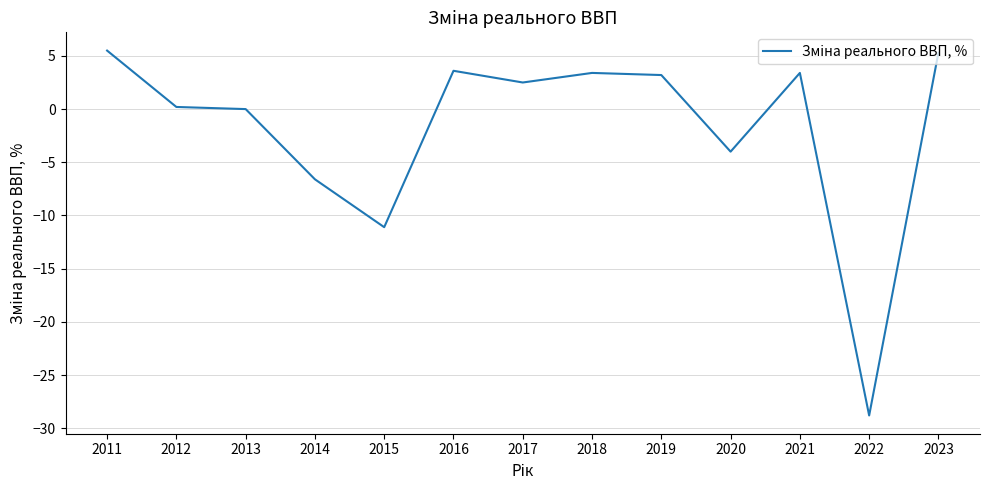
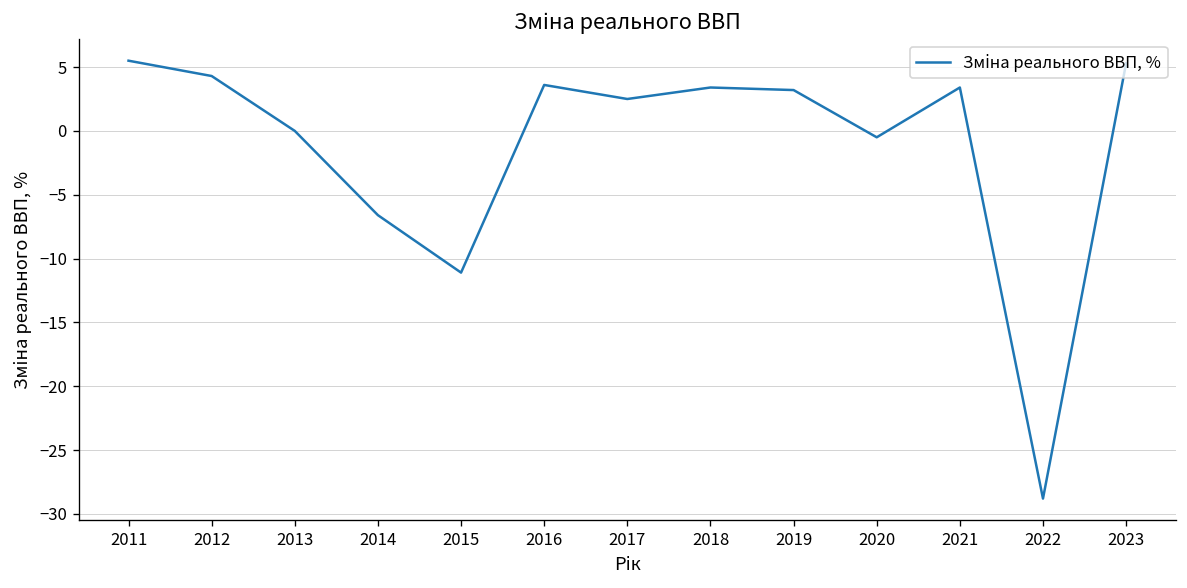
2012: 0.2 -> 4.3
2020: -4.0 -> -0.5
